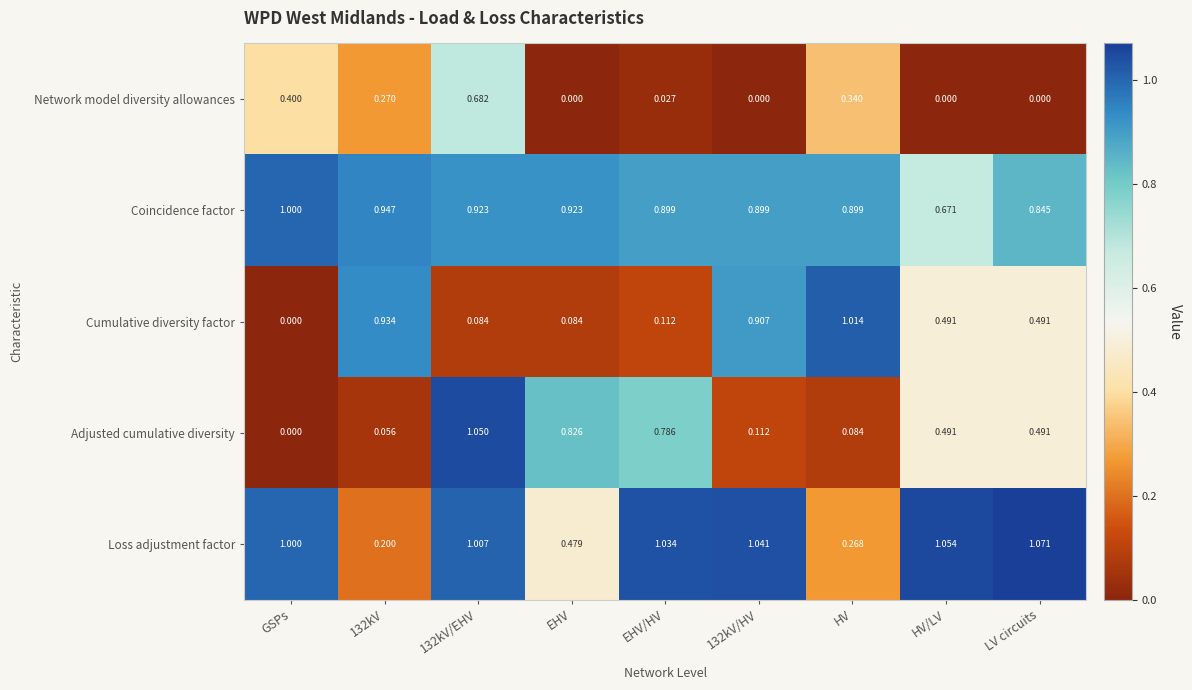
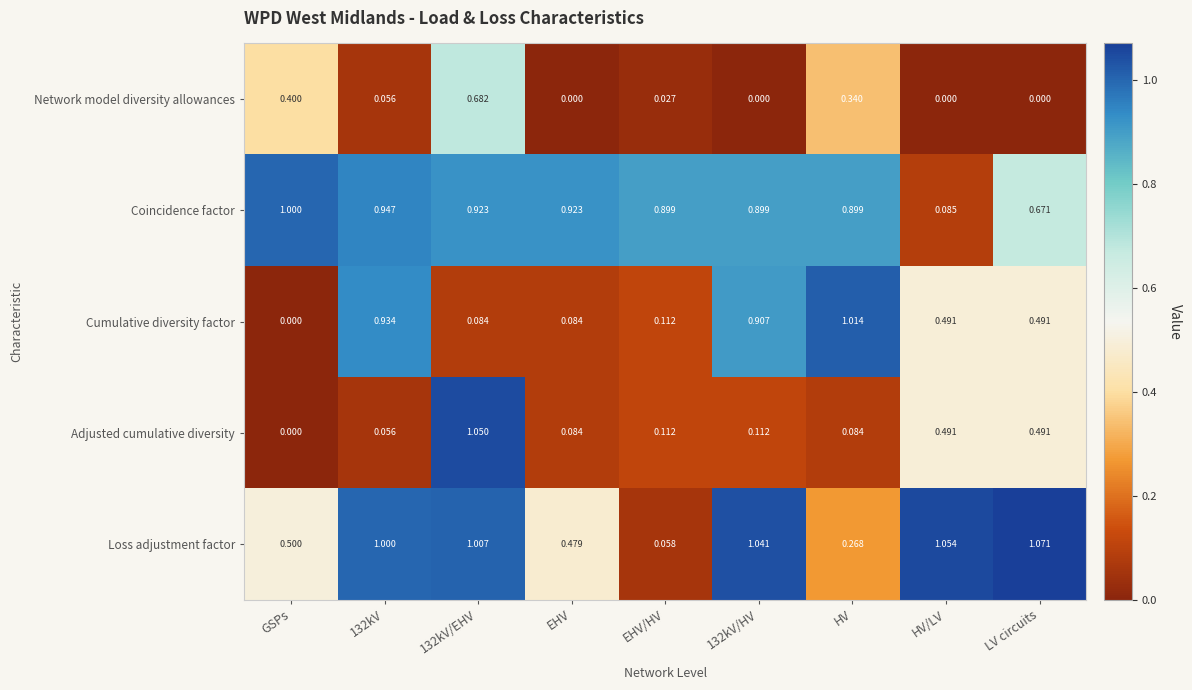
Network model diversity allowances, 132kV: 0.270 -> 0.056
Coincidence factor, HV/LV: 0.671 -> 0.085
Coincidence factor, LV circuits: 0.845 -> 0.671
Adjusted cumulative diversity, EHV: 0.826 -> 0.084
Adjusted cumulative diversity, EHV/HV: 0.786 -> 0.112
Loss adjustment factor, GSPs: 1.000 -> 0.500
Loss adjustment factor, 132kV: 0.200 -> 1.000
Loss adjustment factor, EHV/HV: 1.034 -> 0.058
